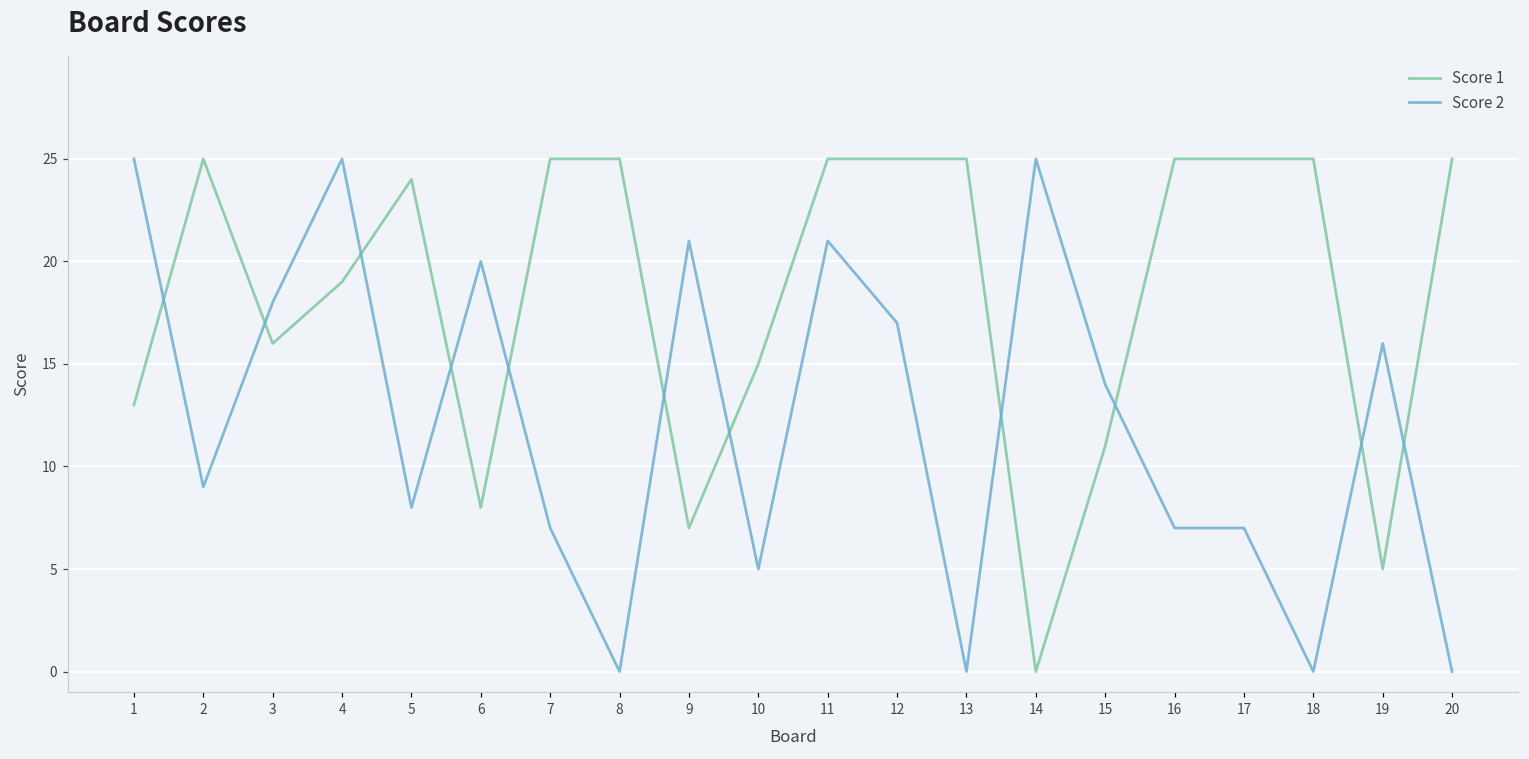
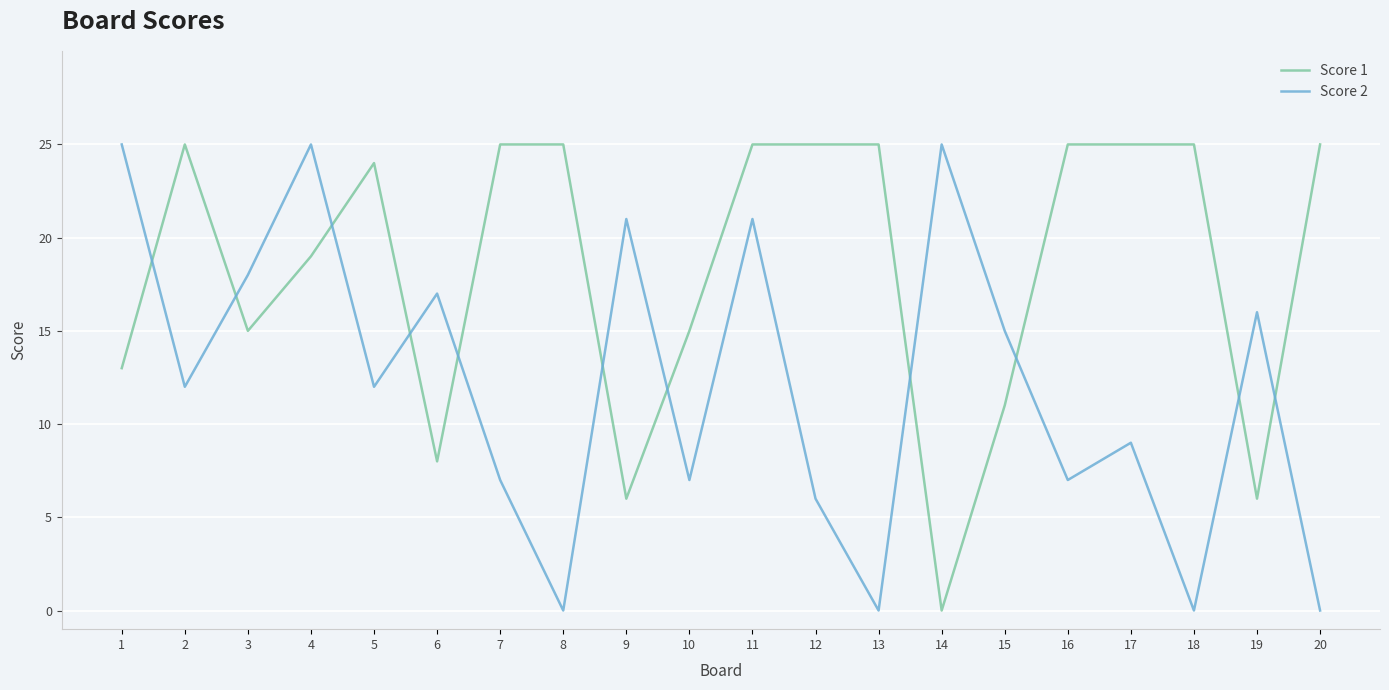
Score 2, 2: 9 -> 12
Score 1, 3: 16 -> 15
Score 2, 5: 8 -> 12
Score 2, 6: 20 -> 17
Score 1, 9: 7 -> 6
Score 2, 10: 5 -> 7
Score 2, 12: 17 -> 6
Score 2, 15: 14 -> 15
Score 2, 17: 7 -> 9
Score 1, 19: 5 -> 6
